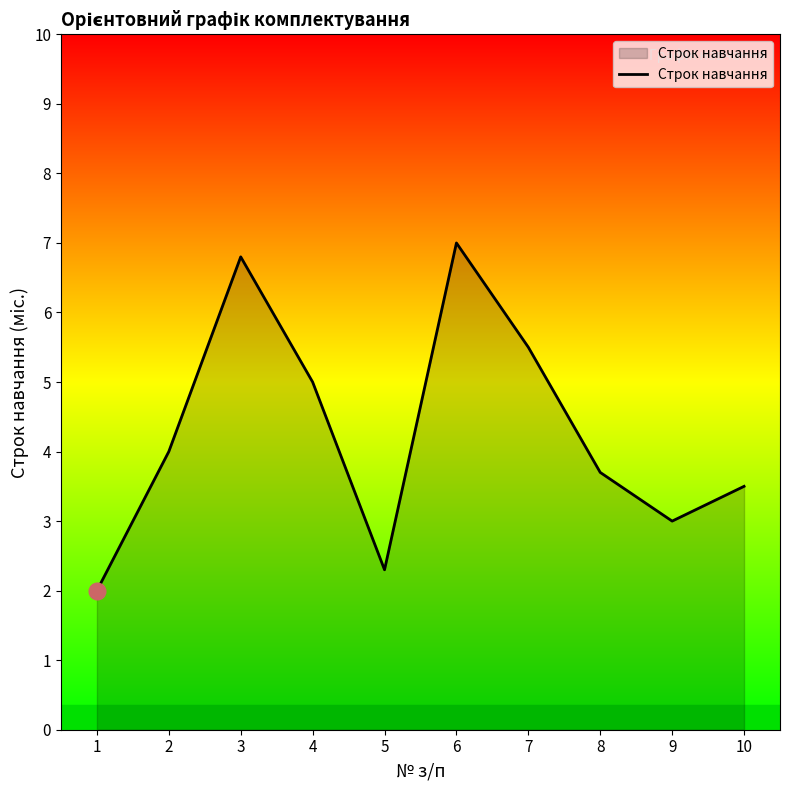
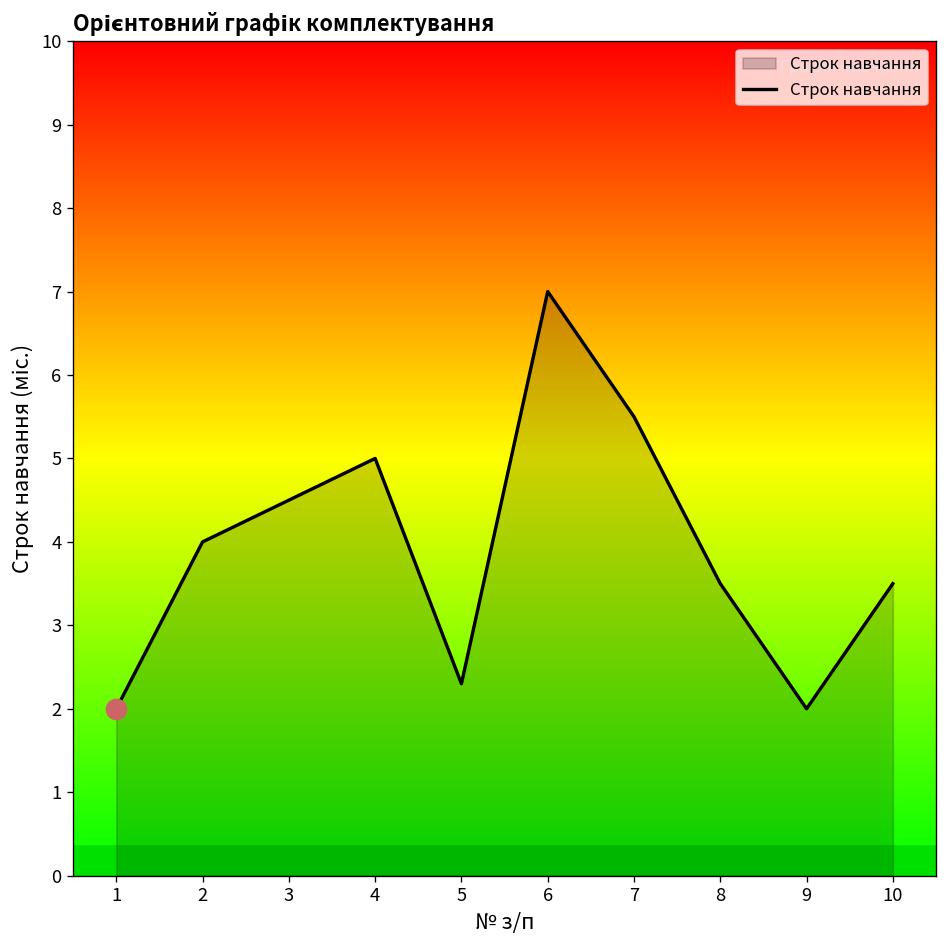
Строк навчання, 3: 6.8 -> 4.5
Строк навчання, 8: 3.7 -> 3.5
Строк навчання, 9: 3 -> 2
